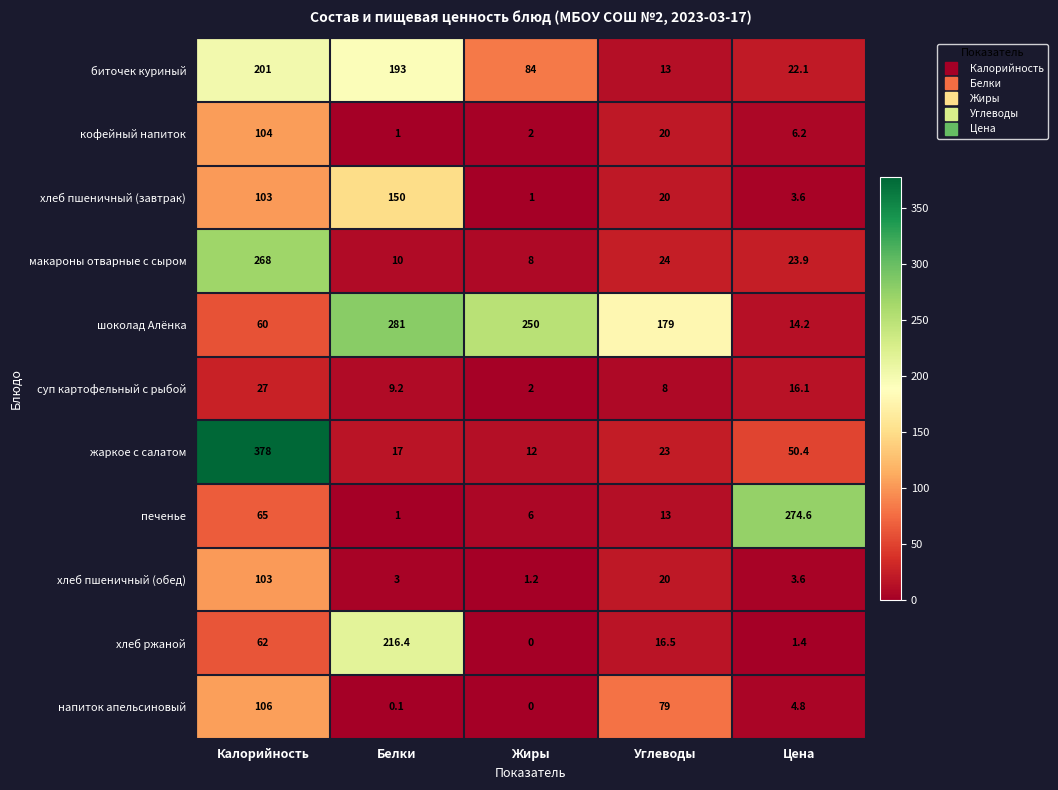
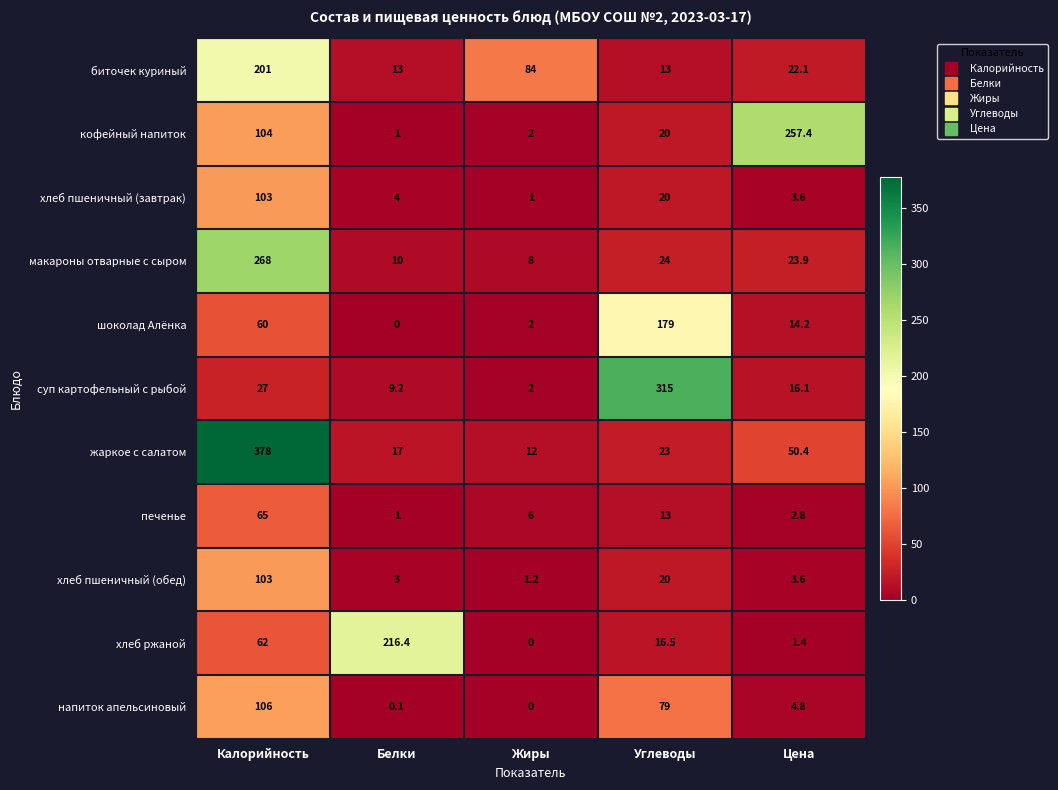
биточек куриный, Белки: 193 -> 13
кофейный напиток, Цена: 6.2 -> 257.4
хлеб пшеничный (завтрак), Белки: 150 -> 4
шоколад Алёнка, Белки: 281 -> 0
шоколад Алёнка, Жиры: 250 -> 2
суп картофельный с рыбой, Углеводы: 8 -> 315
печенье, Цена: 274.6 -> 2.8
